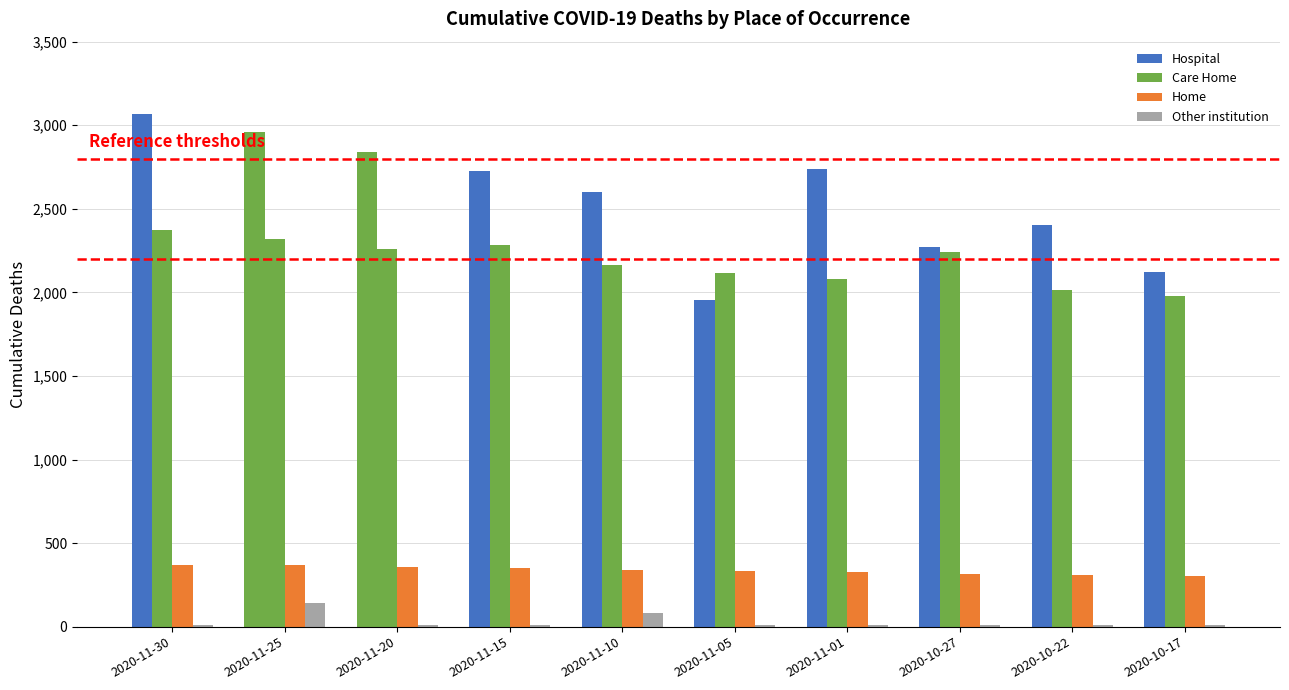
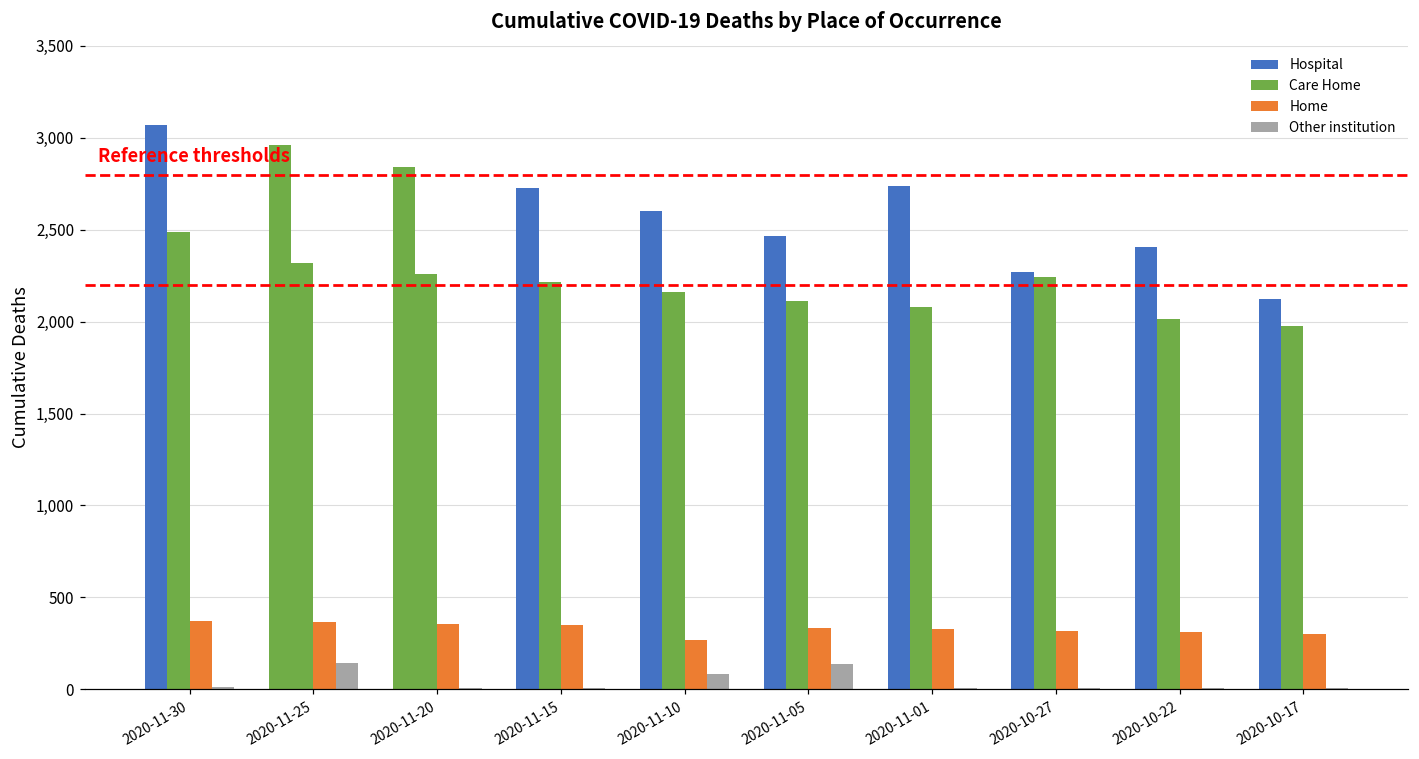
Care Home, 2020-11-30: 2,370 -> 2,490
Care Home, 2020-11-15: 2,280 -> 2,220
Home, 2020-11-10: 340 -> 270
Hospital, 2020-11-05: 1,960 -> 2,470
Other institution, 2020-11-05: 10 -> 140
